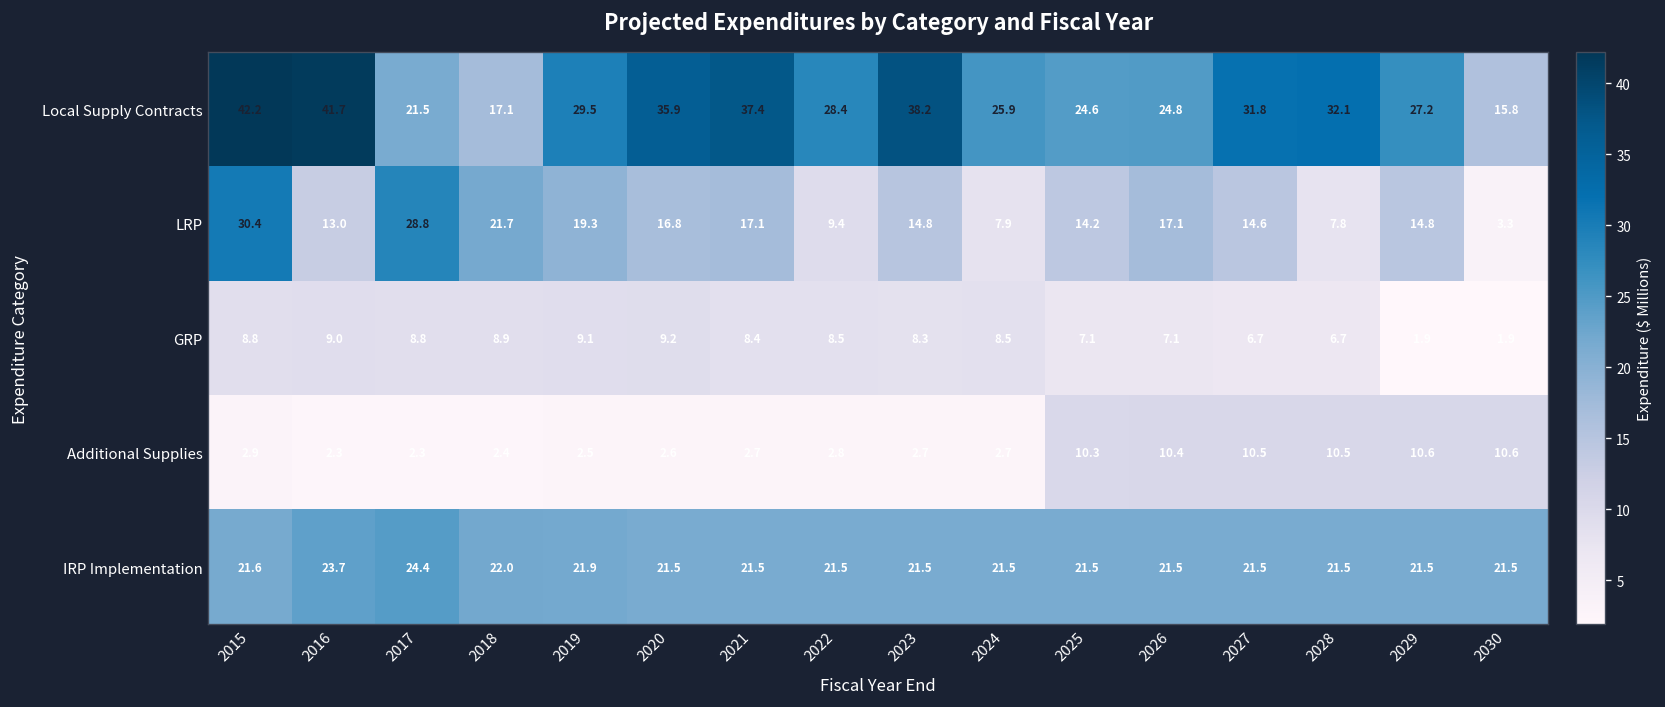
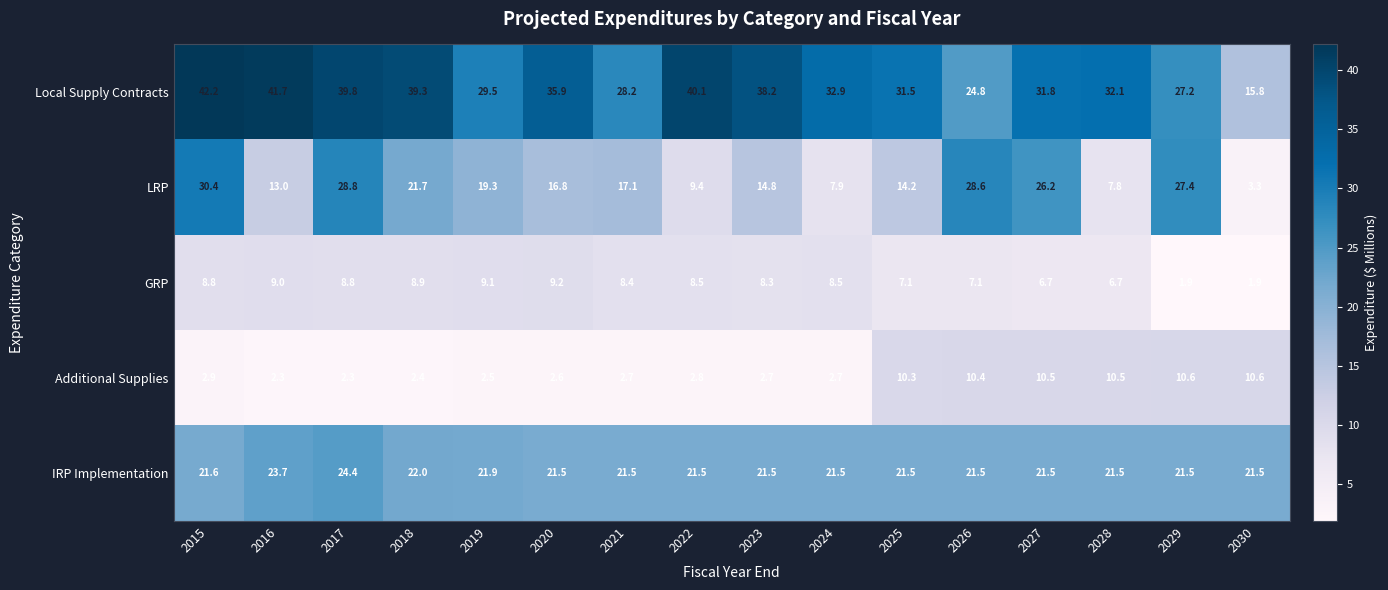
Local Supply Contracts, 2017: 21.5 -> 39.8
Local Supply Contracts, 2018: 17.1 -> 39.3
Local Supply Contracts, 2021: 37.4 -> 28.2
Local Supply Contracts, 2022: 28.4 -> 40.1
Local Supply Contracts, 2024: 25.9 -> 32.9
Local Supply Contracts, 2025: 24.6 -> 31.5
LRP, 2026: 17.1 -> 28.6
LRP, 2027: 14.6 -> 26.2
LRP, 2029: 14.8 -> 27.4
